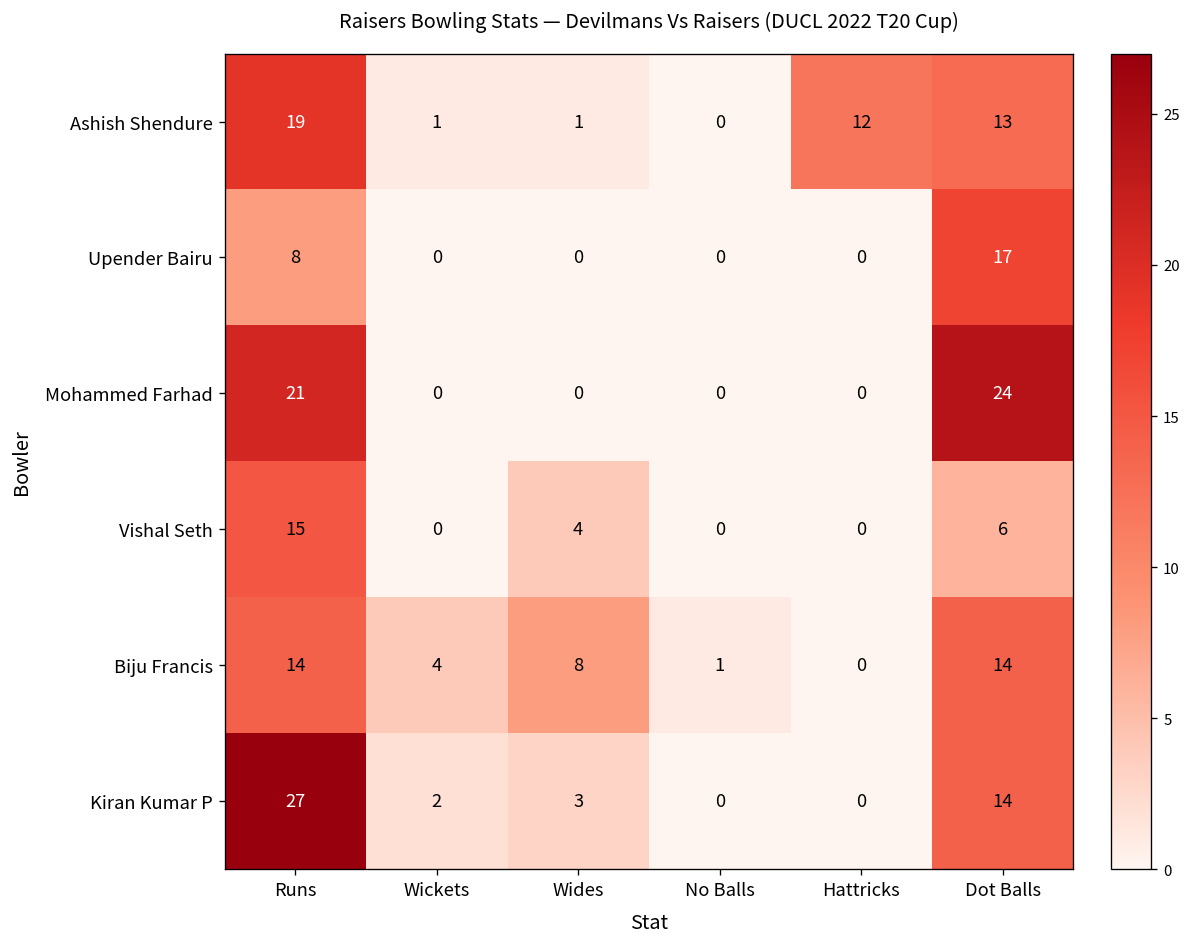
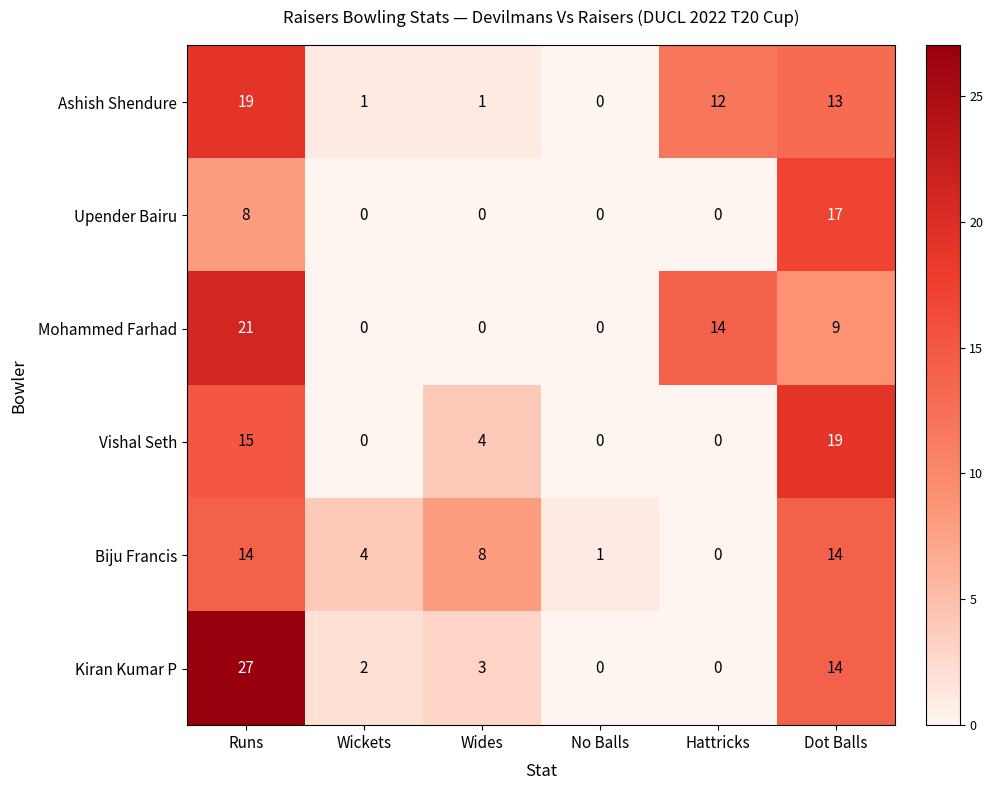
Mohammed Farhad, Hattricks: 0 -> 14
Mohammed Farhad, Dot Balls: 24 -> 9
Vishal Seth, Dot Balls: 6 -> 19
